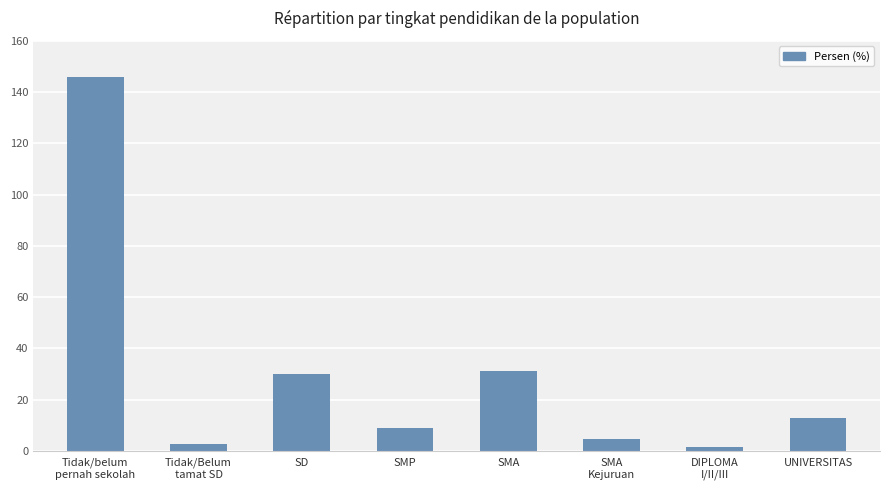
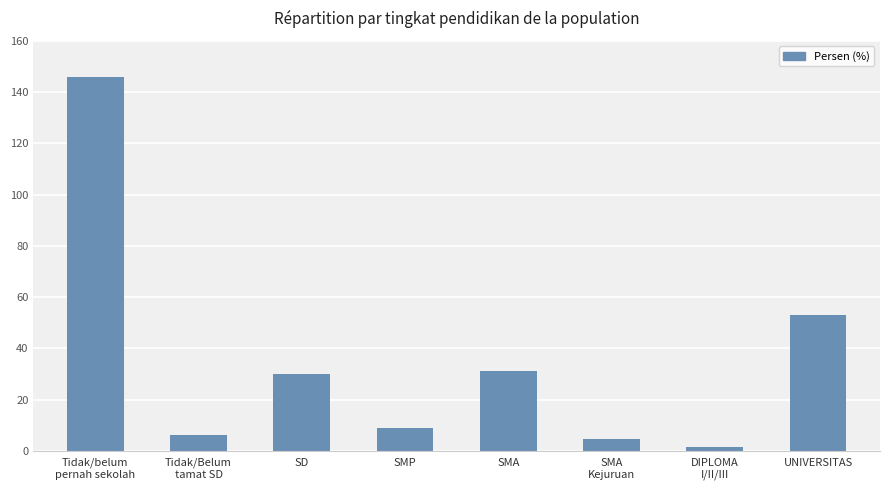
Tidak/Belum tamat SD: 3 -> 6
UNIVERSITAS: 13 -> 53
